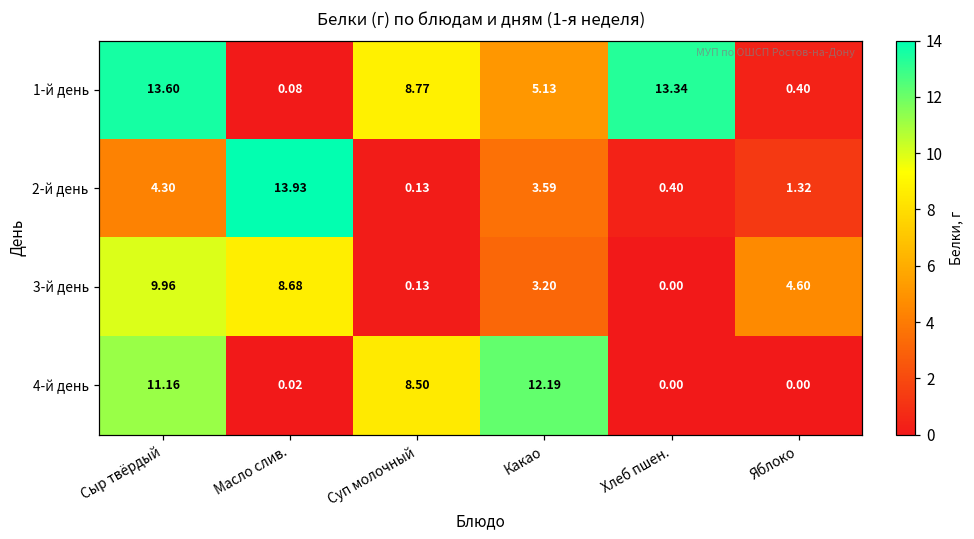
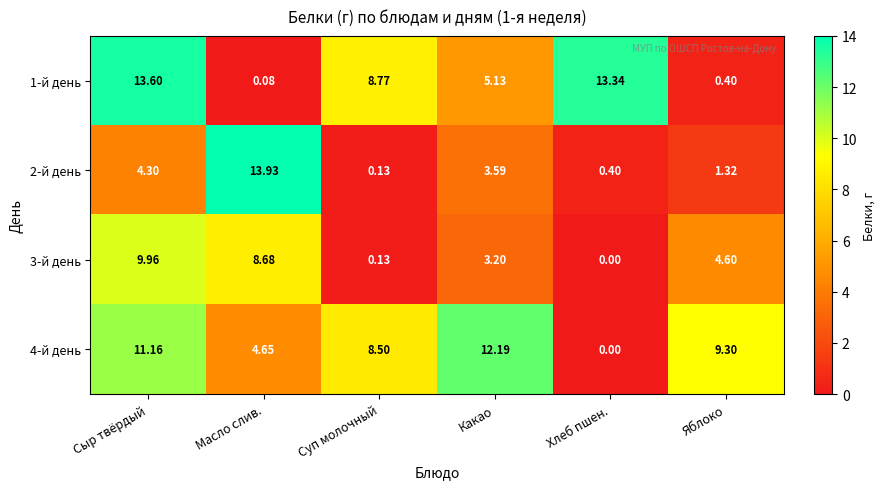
4-й день, Масло слив.: 0.02 -> 4.65
4-й день, Яблоко: 0.00 -> 9.30
